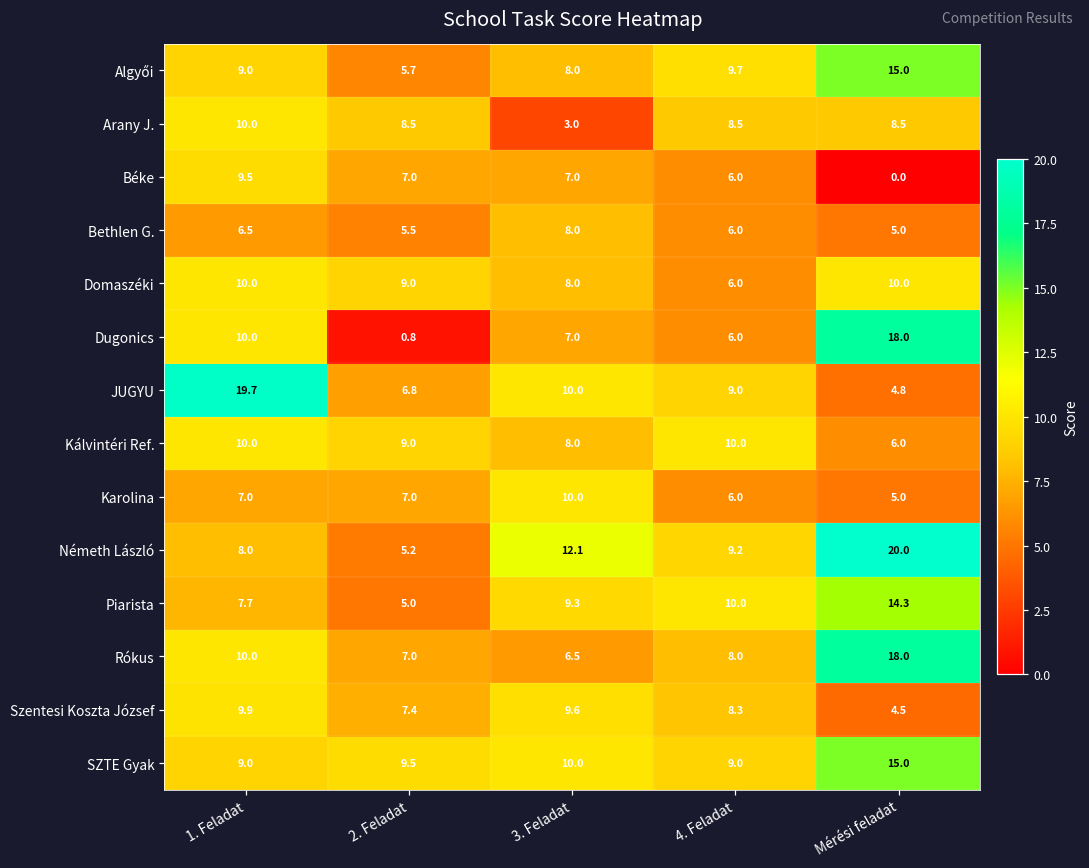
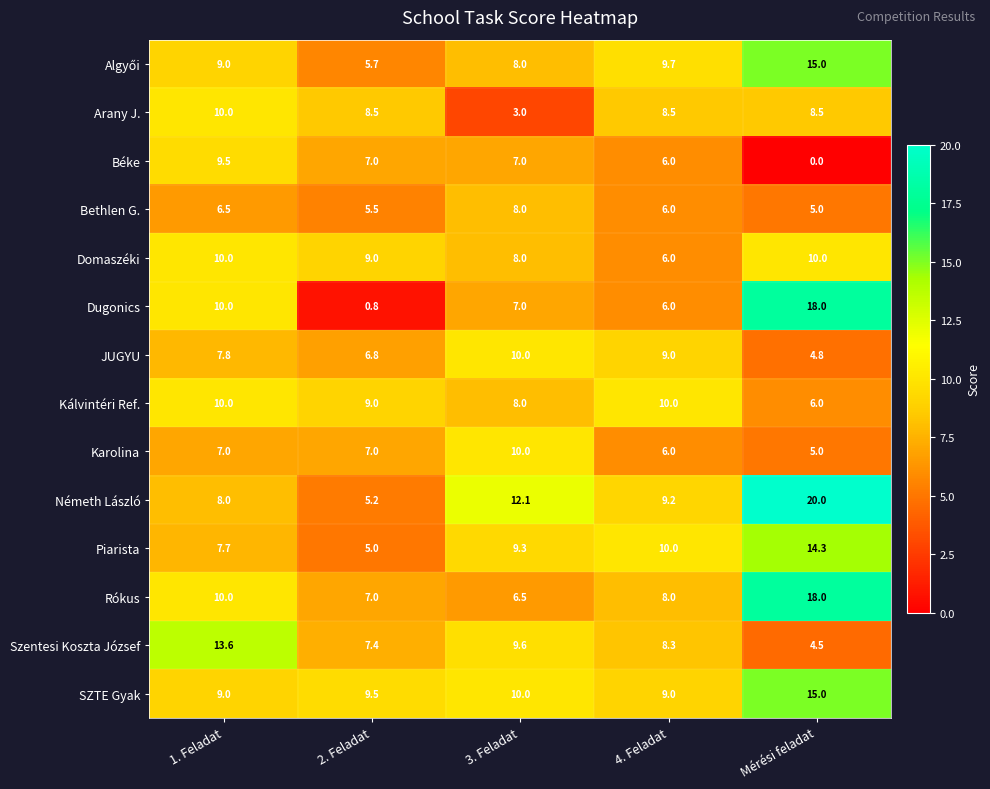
JUGYU, 1. Feladat: 19.7 -> 7.8
Szentesi Koszta József, 1. Feladat: 9.9 -> 13.6
